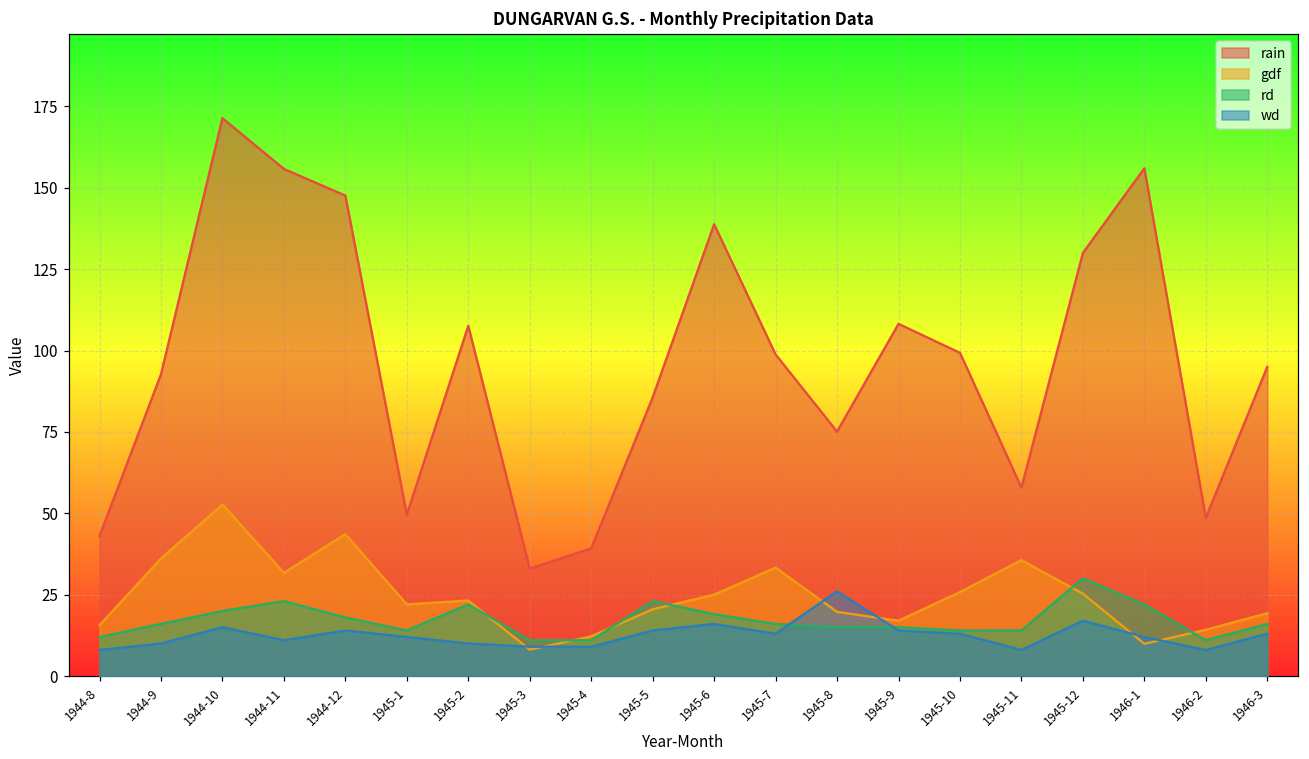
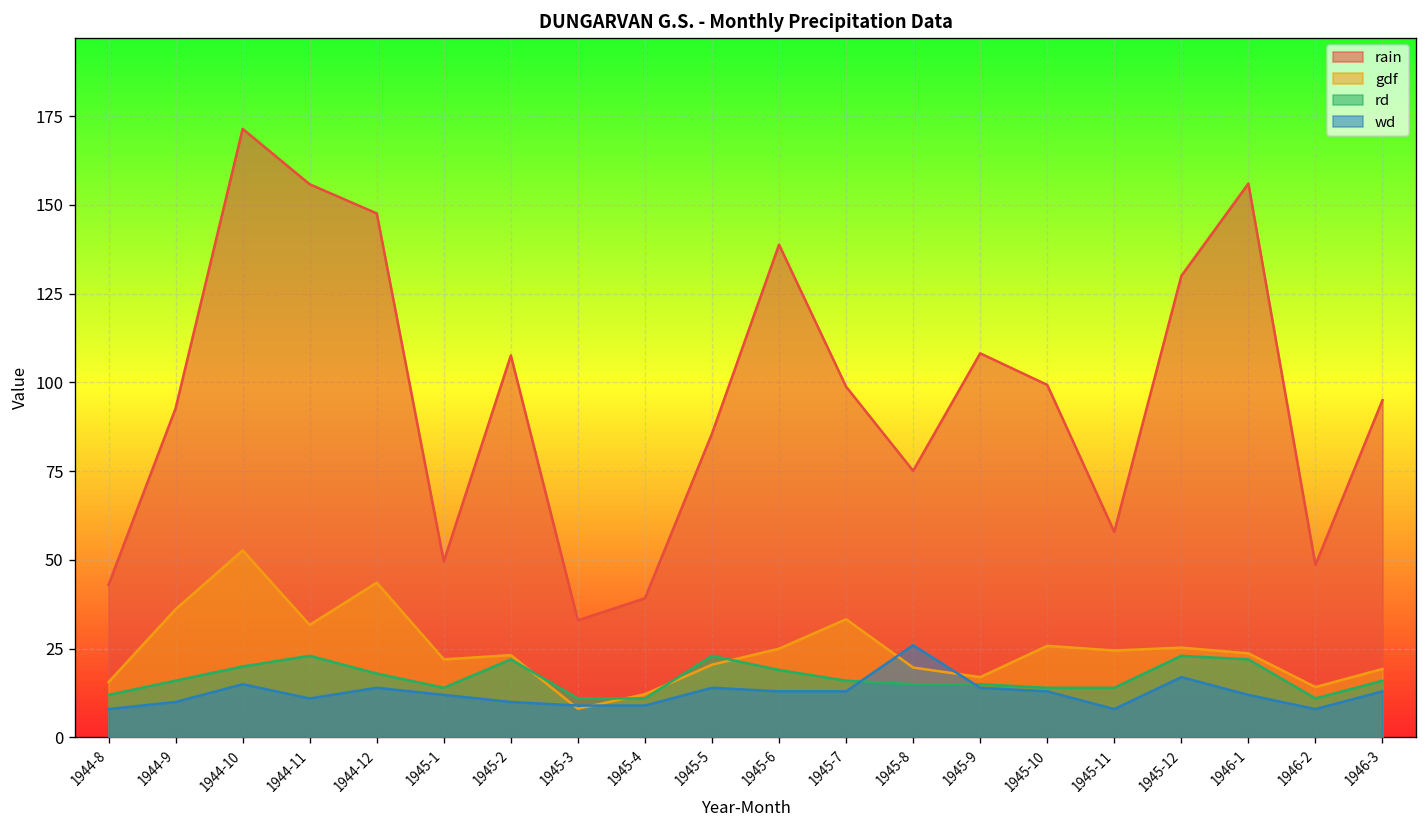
wd, 1945-6: 16 -> 13
gdf, 1945-11: 36 -> 25
rd, 1945-12: 30 -> 23
gdf, 1946-1: 10 -> 24
